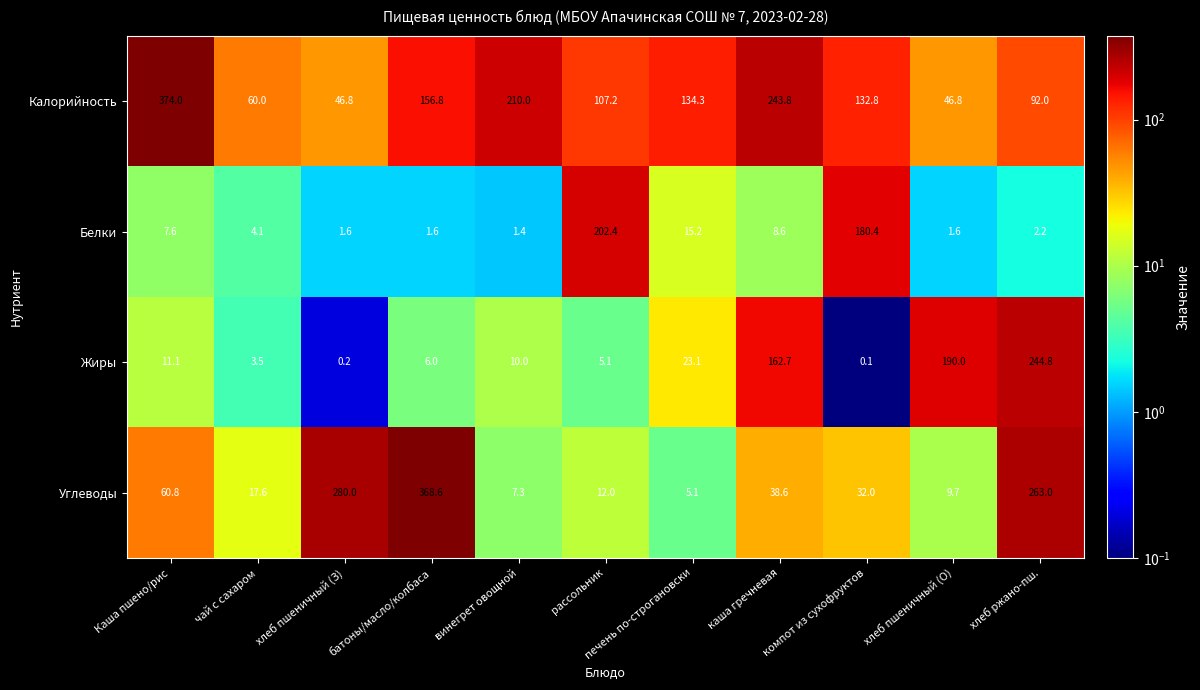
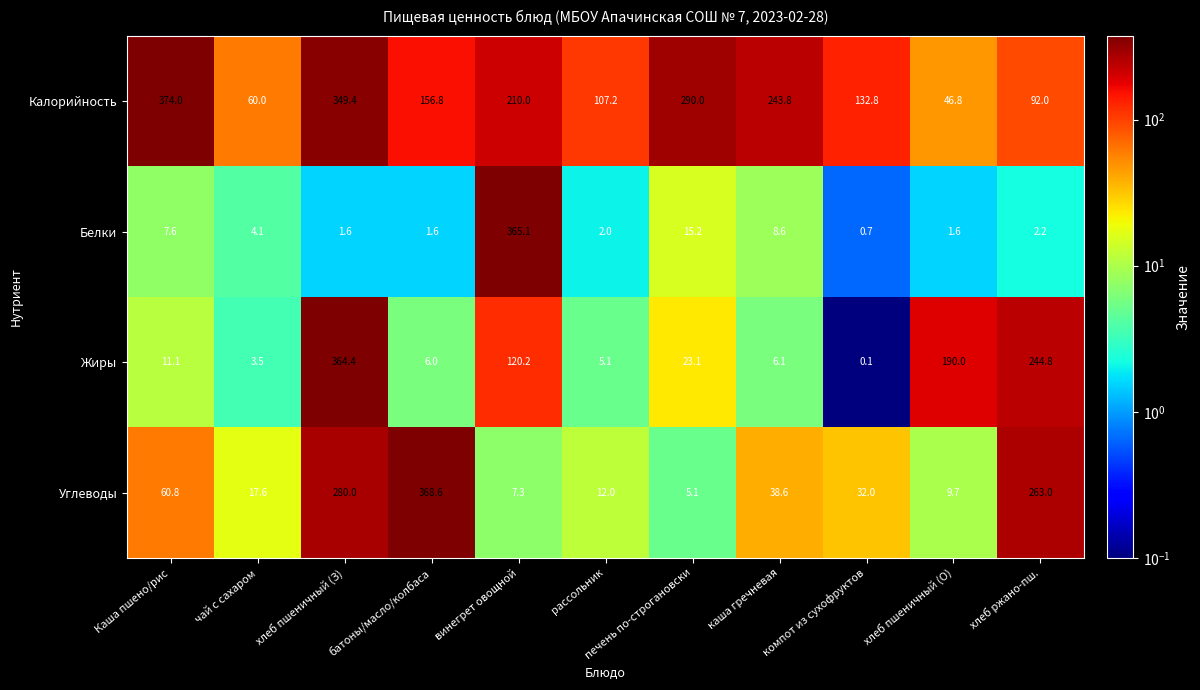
Калорийность, хлеб пшеничный (З): 46.8 -> 349.4
Калорийность, печень по-строгановски: 134.3 -> 290.0
Белки, винегрет овощной: 1.4 -> 365.1
Белки, рассольник: 202.4 -> 2.0
Белки, компот из сухофруктов: 180.4 -> 0.7
Жиры, хлеб пшеничный (З): 0.2 -> 364.4
Жиры, винегрет овощной: 10.0 -> 120.2
Жиры, каша гречневая: 162.7 -> 6.1
